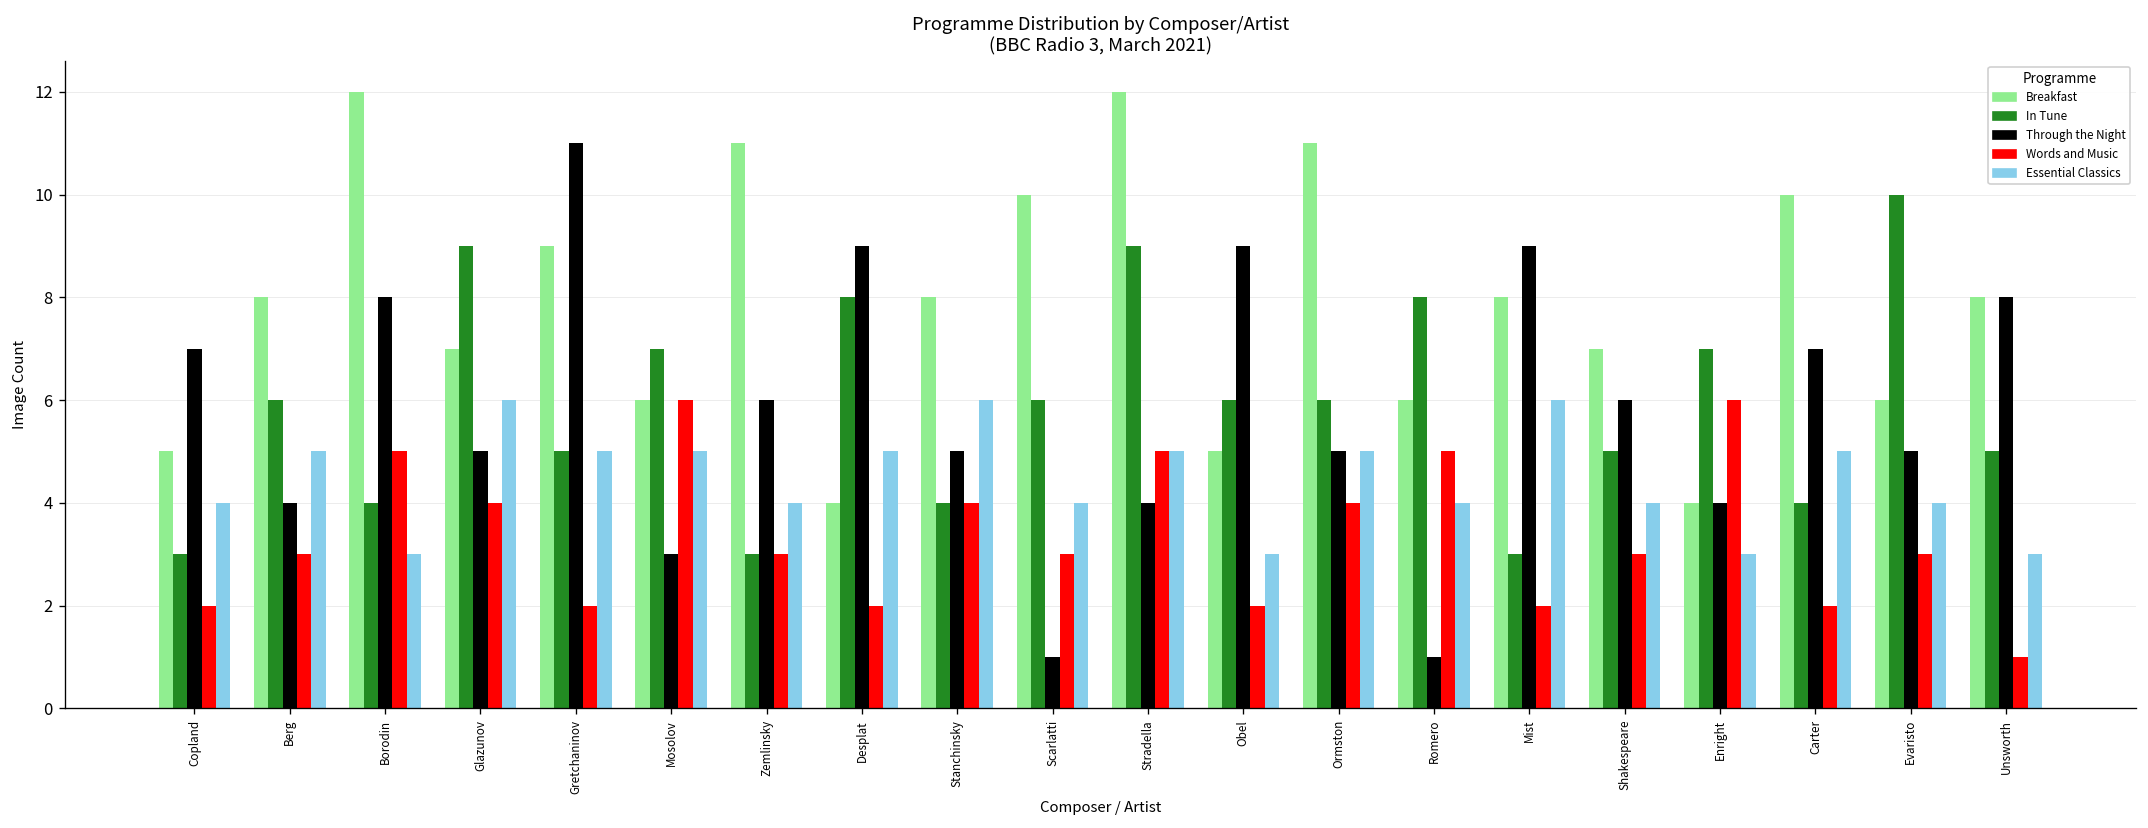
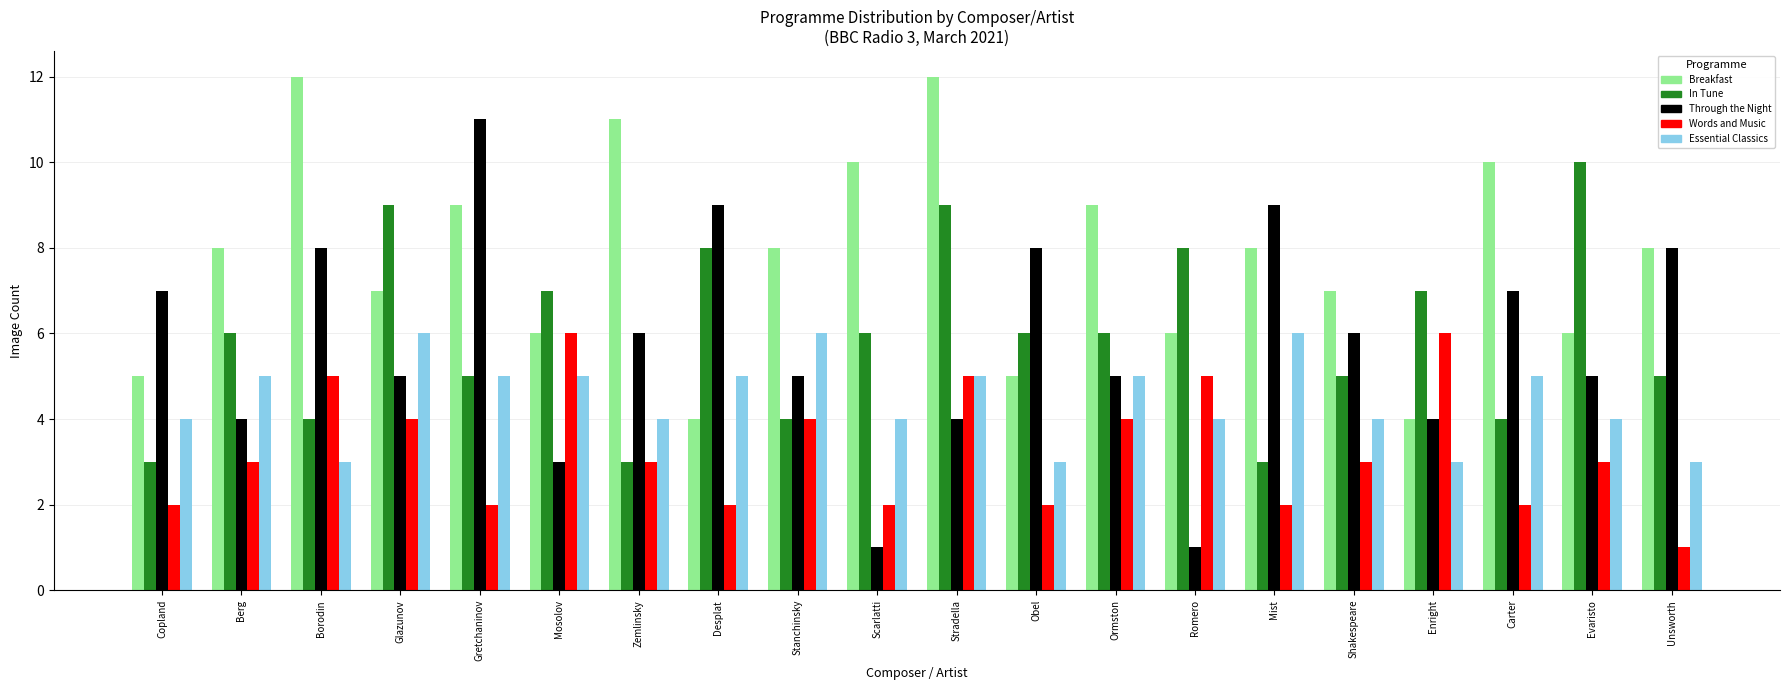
Words and Music, Scarlatti: 3 -> 2
Through the Night, Obel: 9 -> 8
Breakfast, Ormston: 11 -> 9
